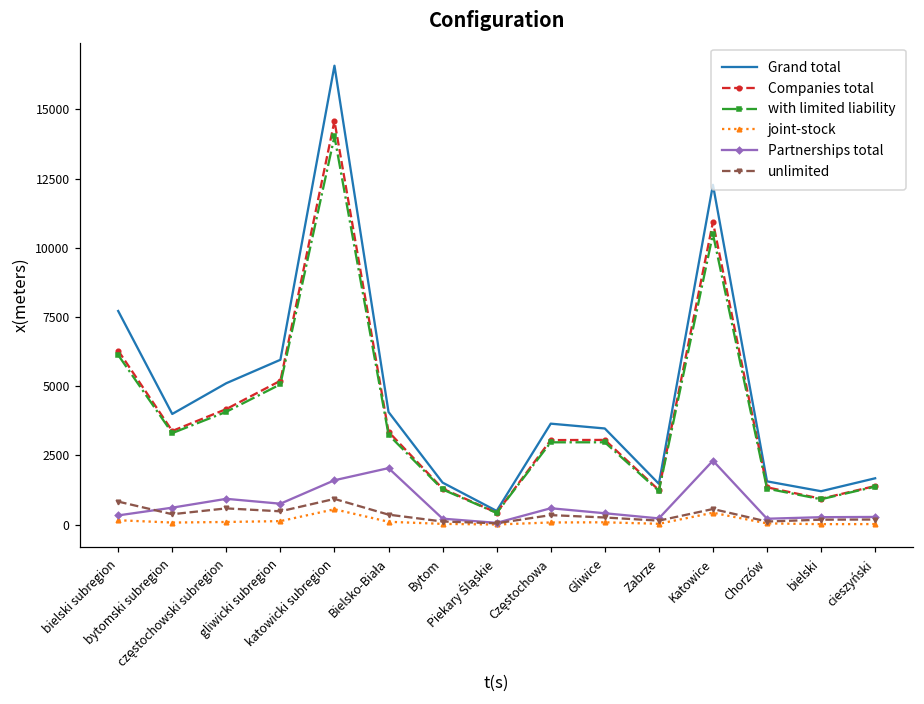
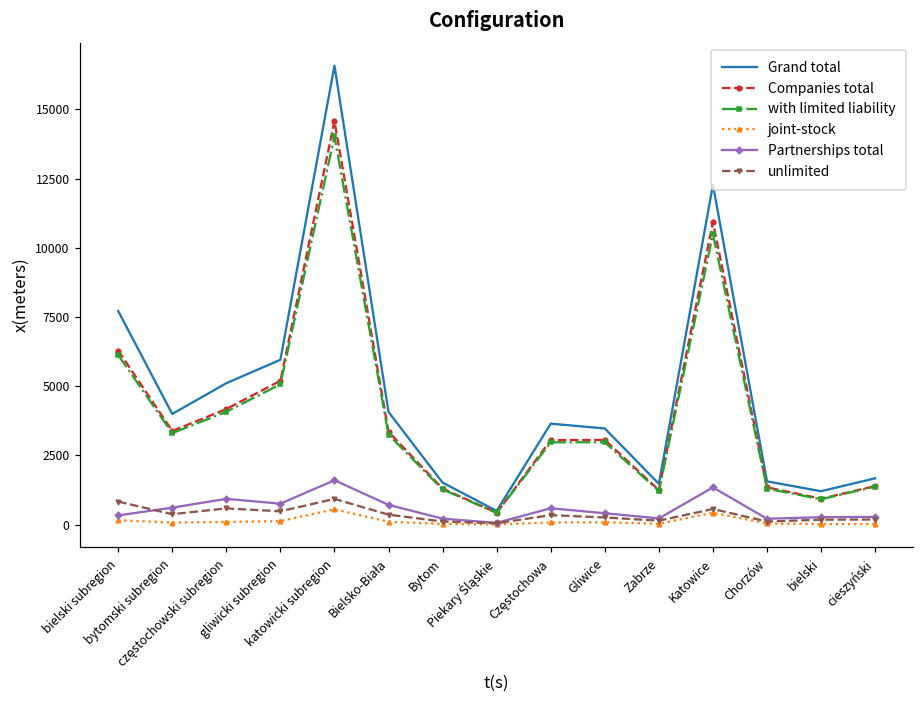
Partnerships total, Bielsko-Biała: 2000 -> 700
Partnerships total, Katowice: 2300 -> 1300
